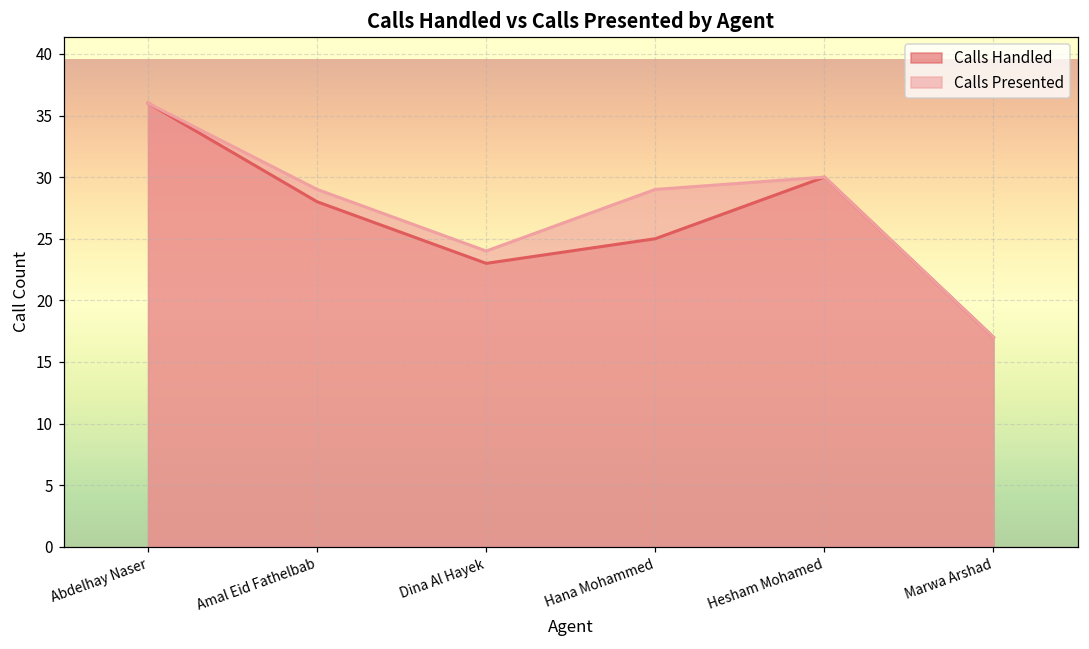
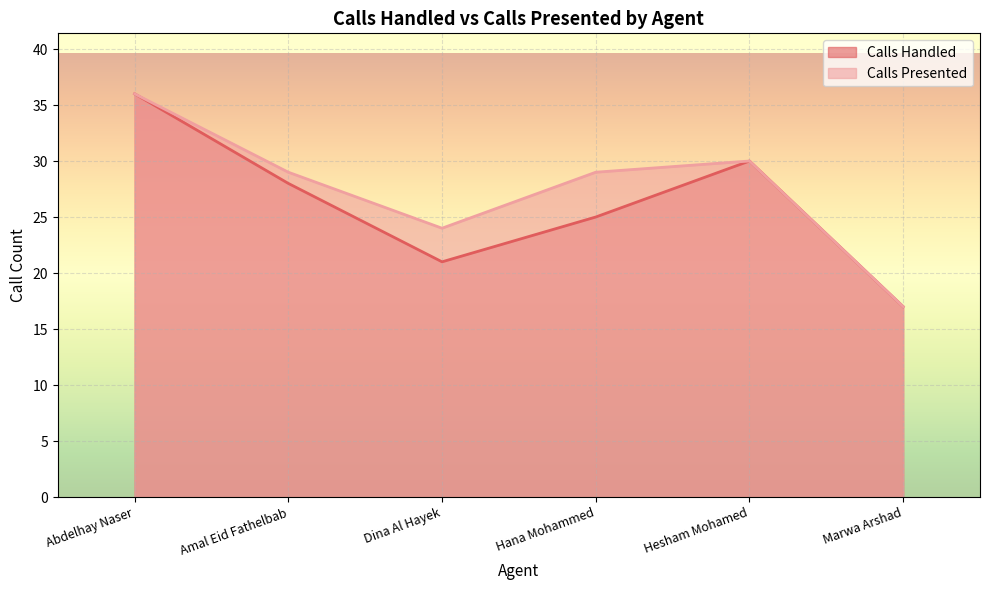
Calls Handled, Dina Al Hayek: 23 -> 21
